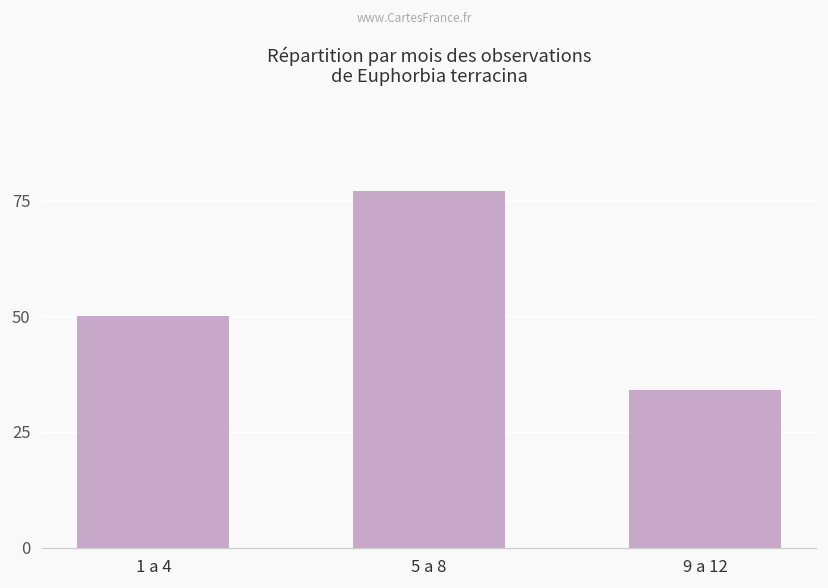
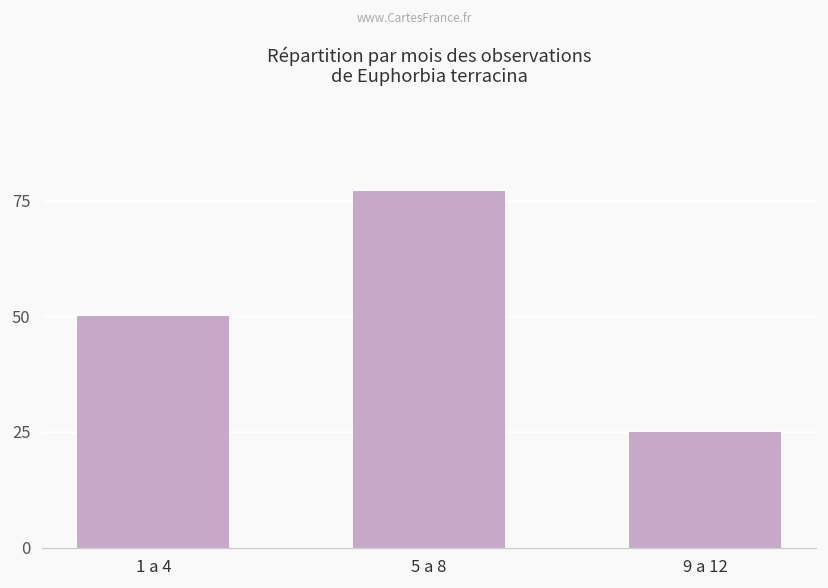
9 a 12: 34 -> 25
